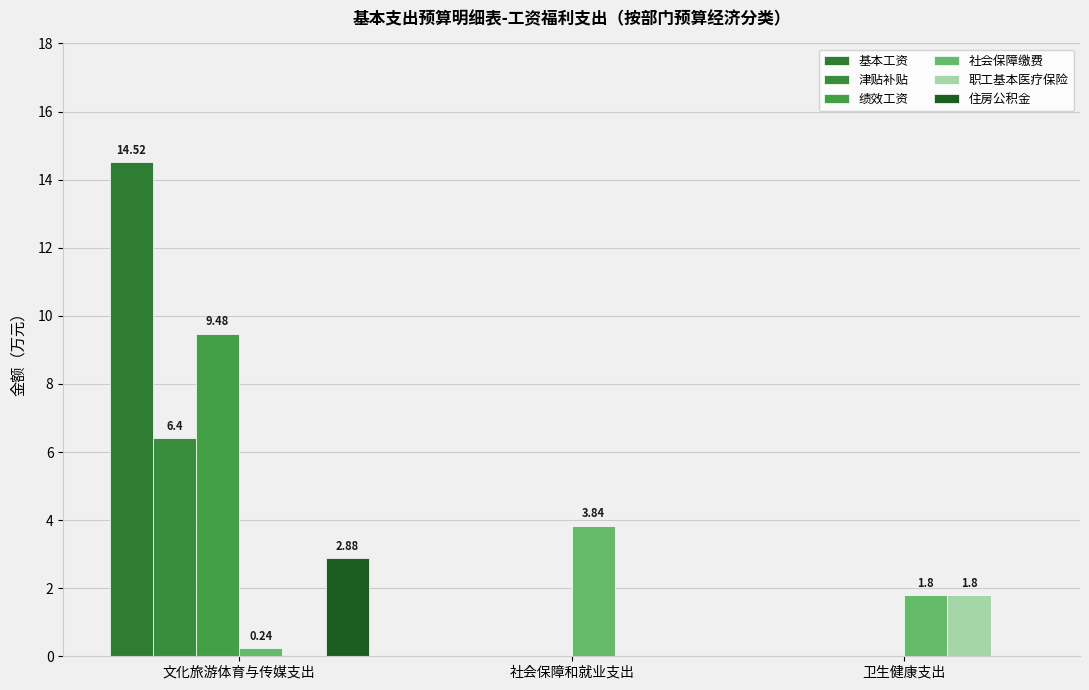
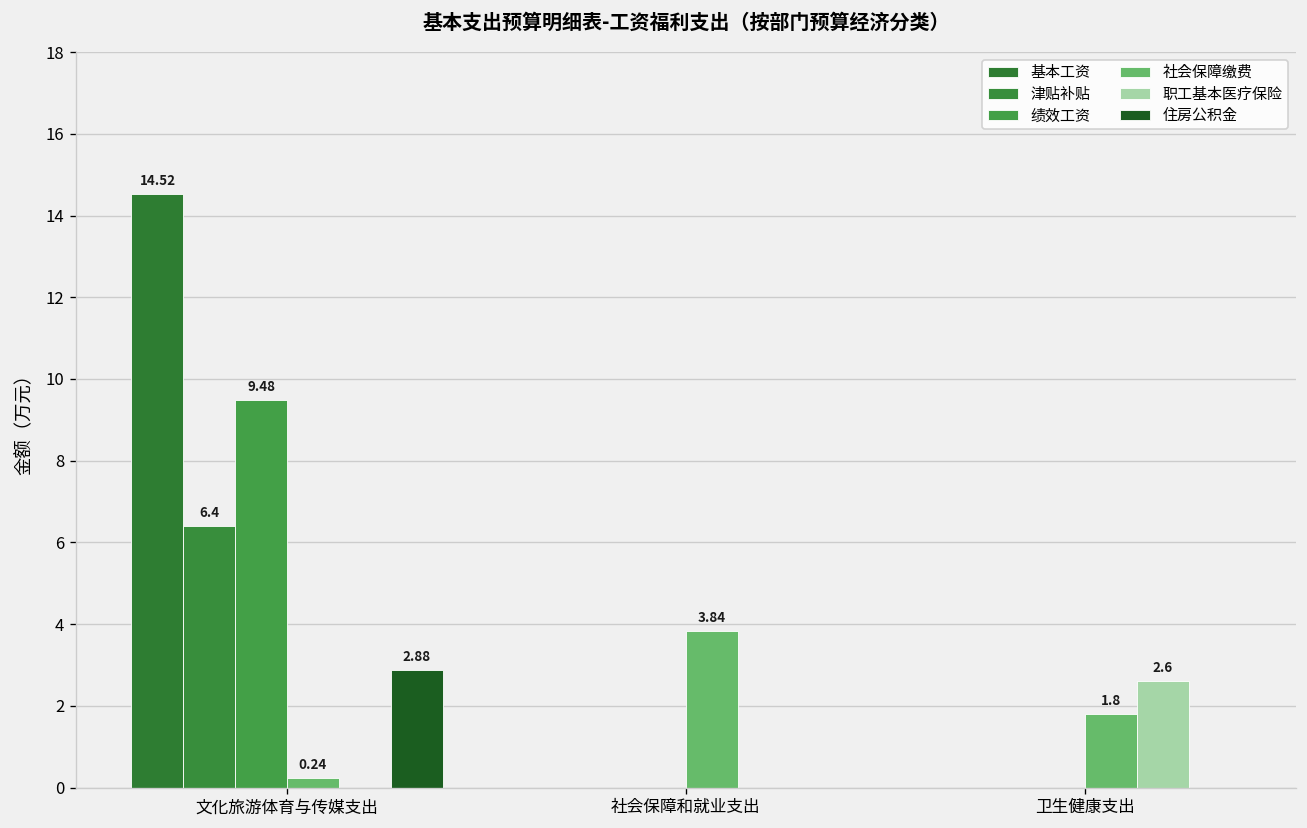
职工基本医疗保险, 卫生健康支出: 1.8 -> 2.6
